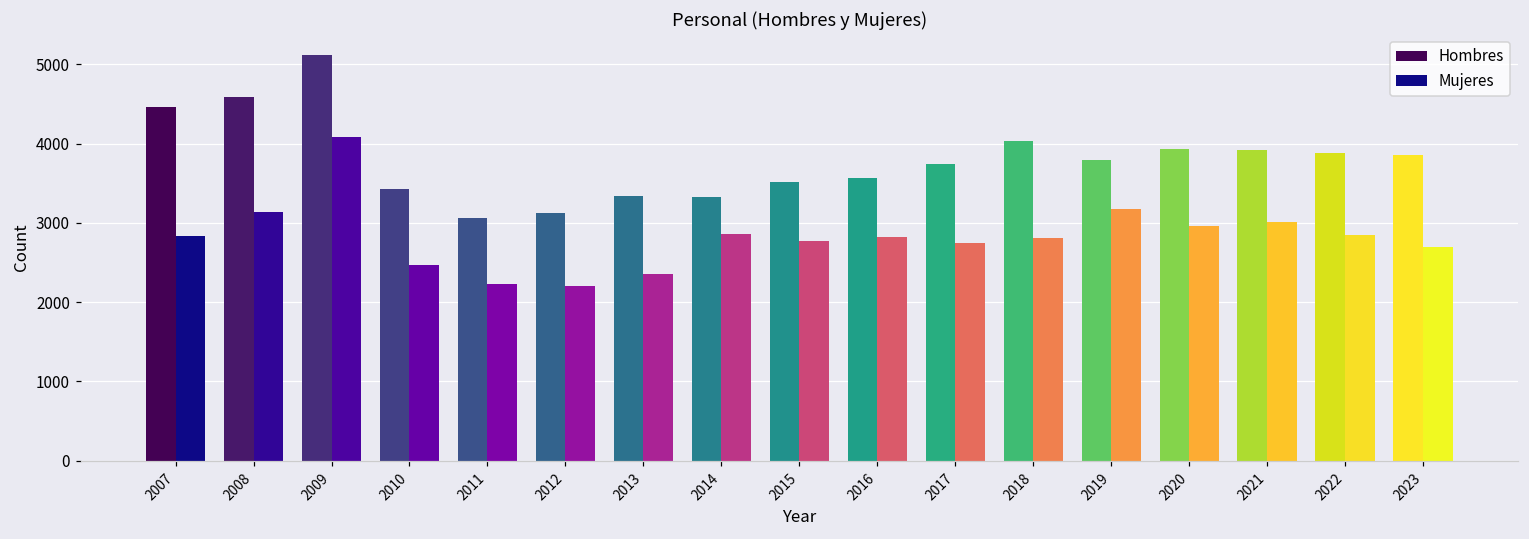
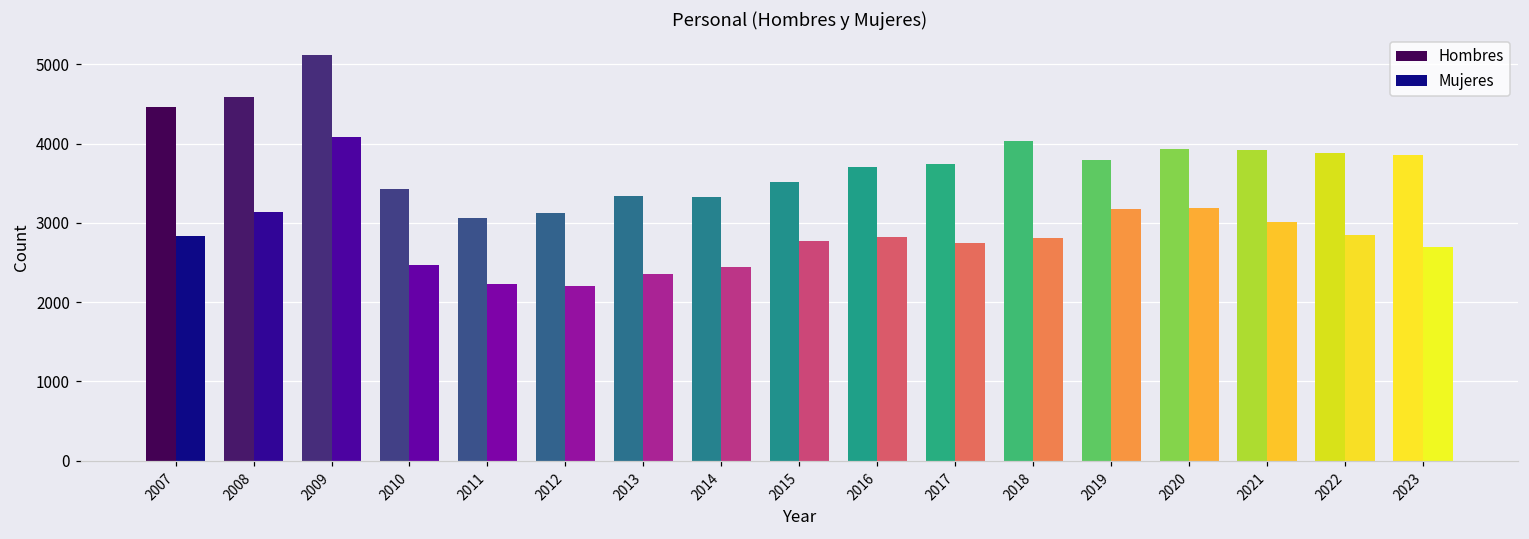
Mujeres, 2014: 2900 -> 2400
Hombres, 2016: 3600 -> 3700
Mujeres, 2020: 3000 -> 3200
